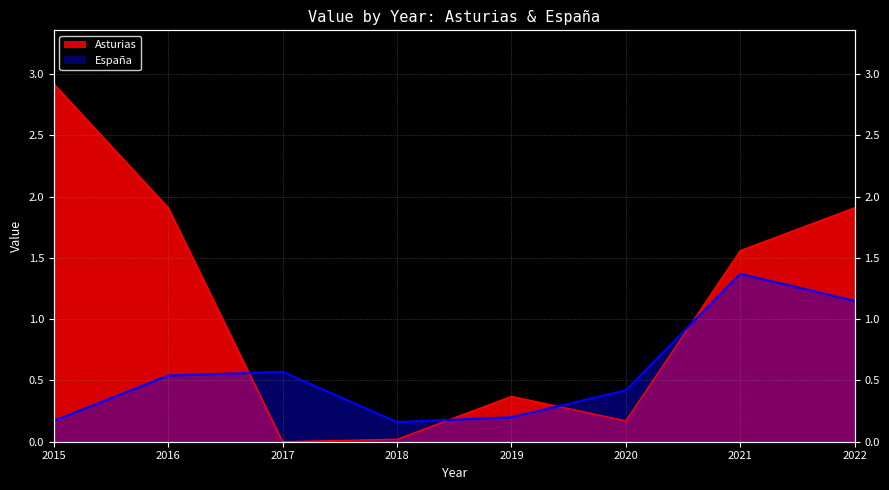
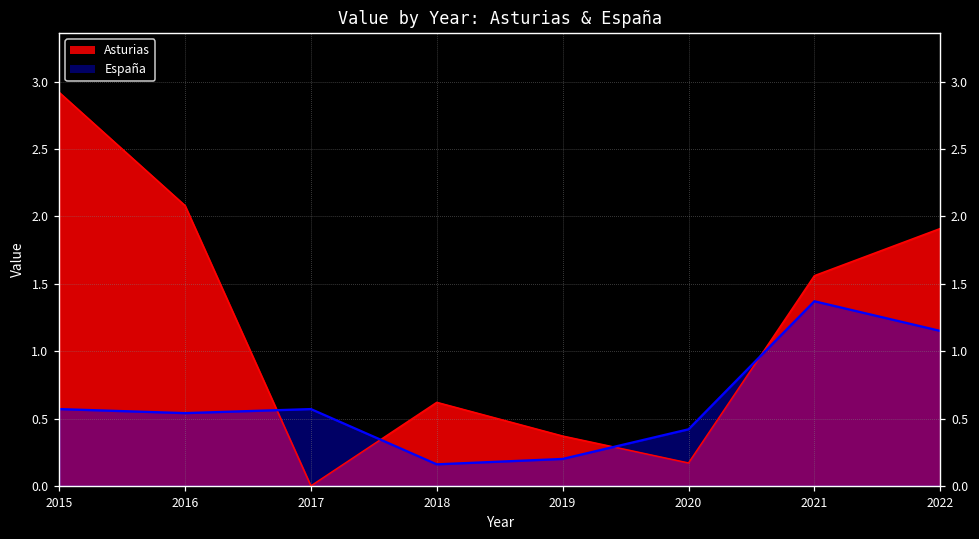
España, 2015: 0.17 -> 0.57
Asturias, 2016: 1.91 -> 2.08
Asturias, 2018: 0.02 -> 0.62
